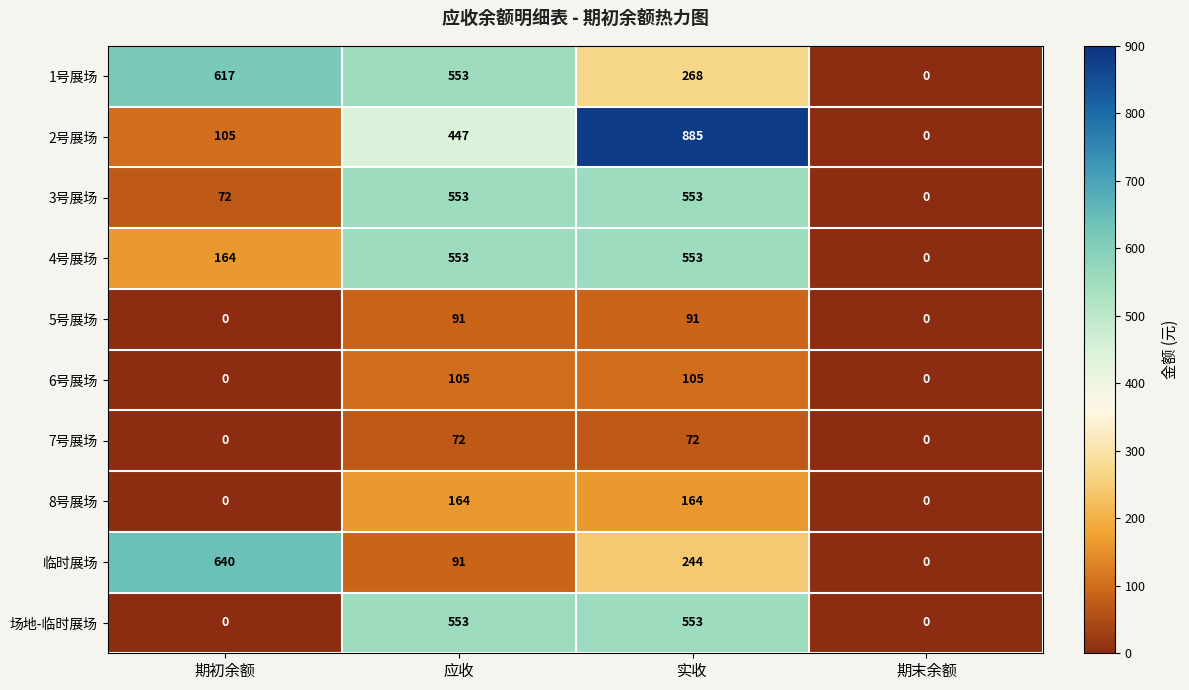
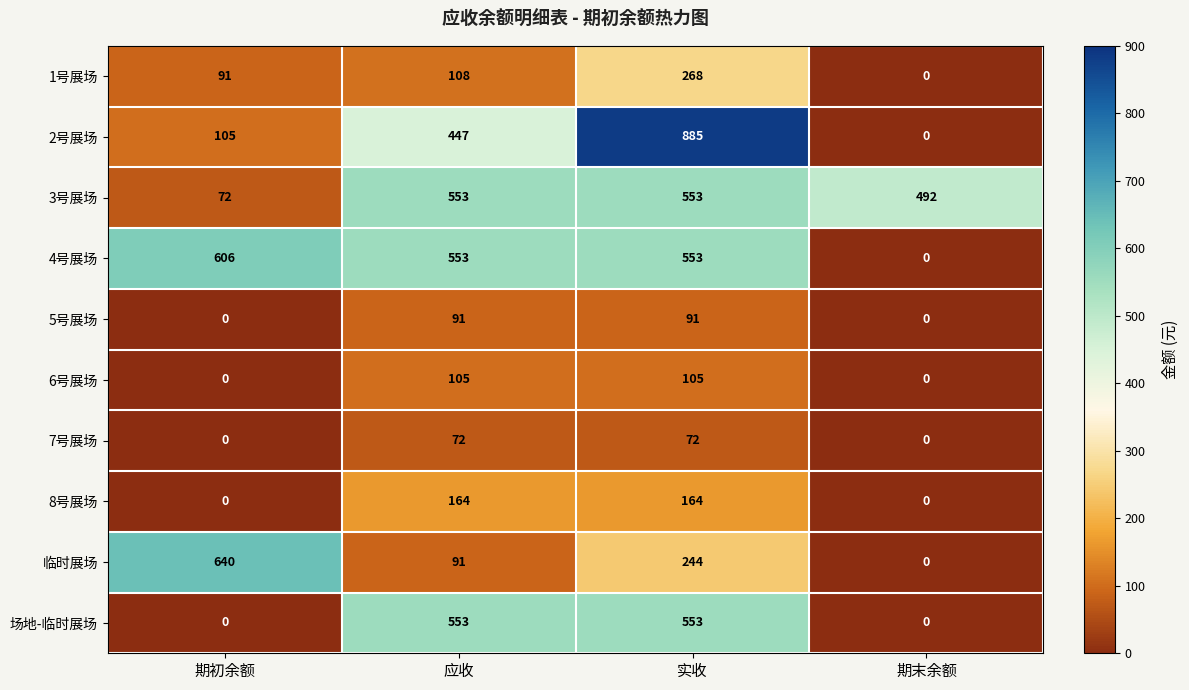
1号展场, 期初余额: 617 -> 91
1号展场, 应收: 553 -> 108
3号展场, 期末余额: 0 -> 492
4号展场, 期初余额: 164 -> 606
